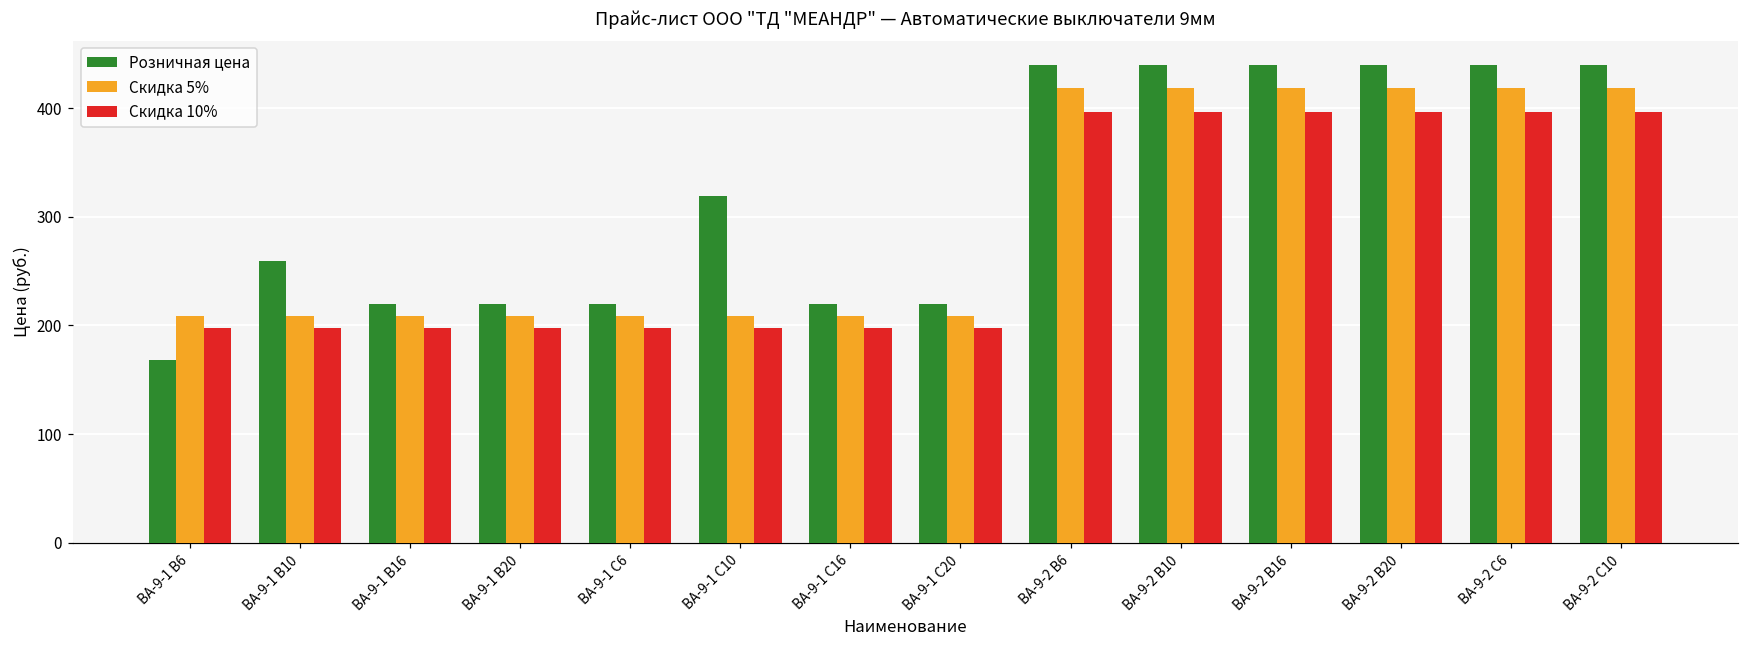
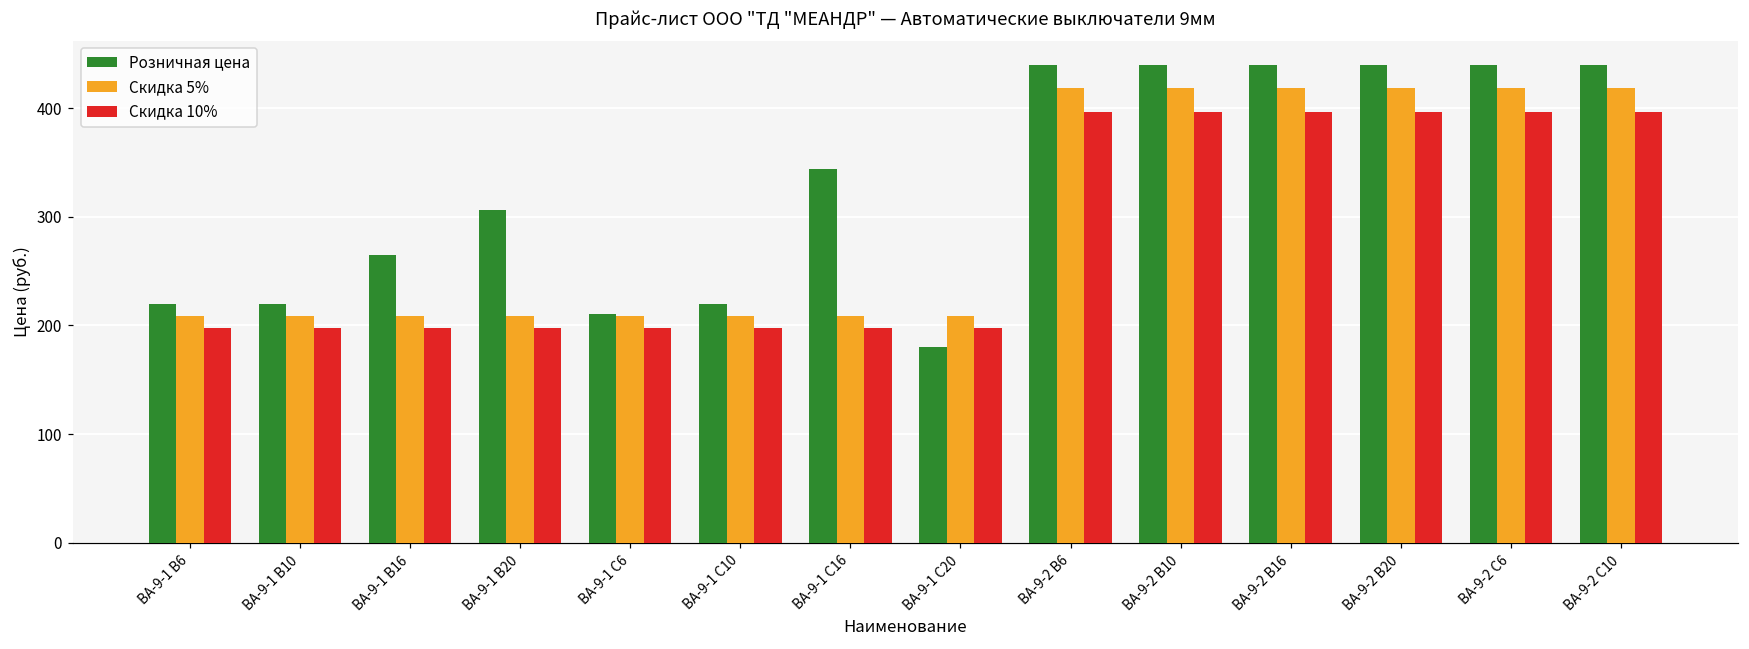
Розничная цена, ВА-9-1 B6: 170 -> 220
Розничная цена, ВА-9-1 B10: 260 -> 220
Розничная цена, ВА-9-1 B16: 220 -> 270
Розничная цена, ВА-9-1 B20: 220 -> 310
Розничная цена, ВА-9-1 C6: 220 -> 210
Розничная цена, ВА-9-1 C10: 320 -> 220
Розничная цена, ВА-9-1 C16: 220 -> 340
Розничная цена, ВА-9-1 C20: 220 -> 180
